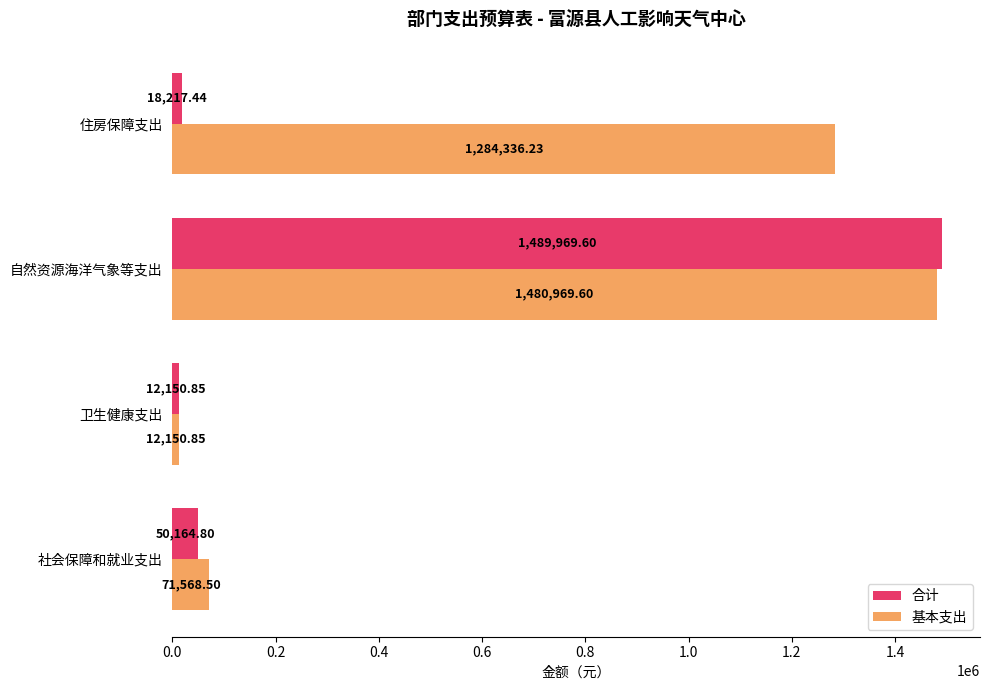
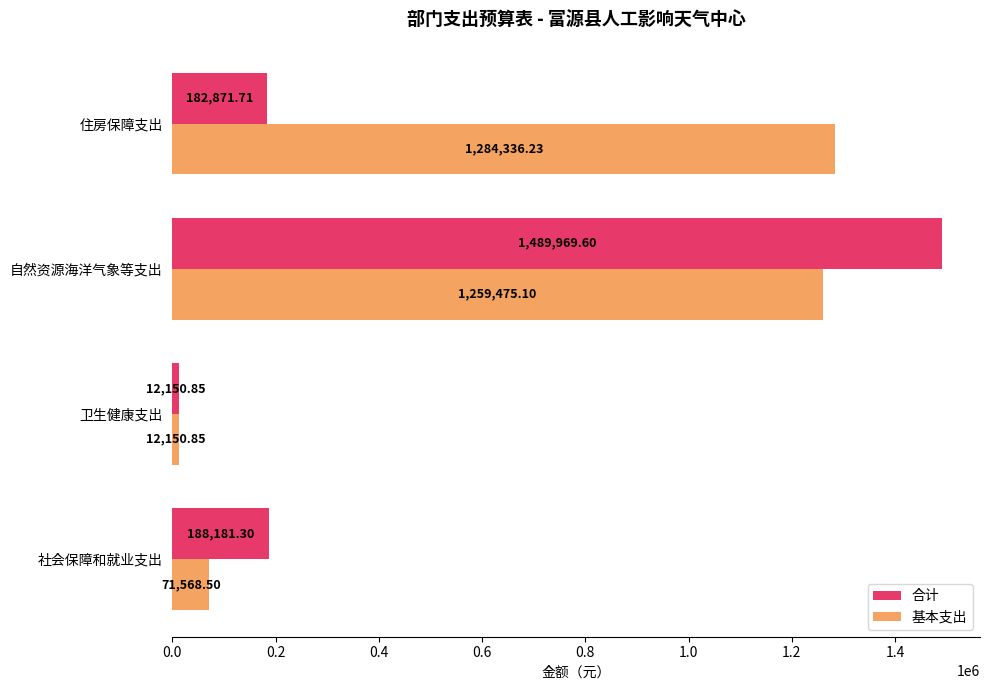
合计, 住房保障支出: 18,217.44 -> 182,871.71
基本支出, 自然资源海洋气象等支出: 1,480,969.60 -> 1,259,475.10
合计, 社会保障和就业支出: 50,164.80 -> 188,181.30
